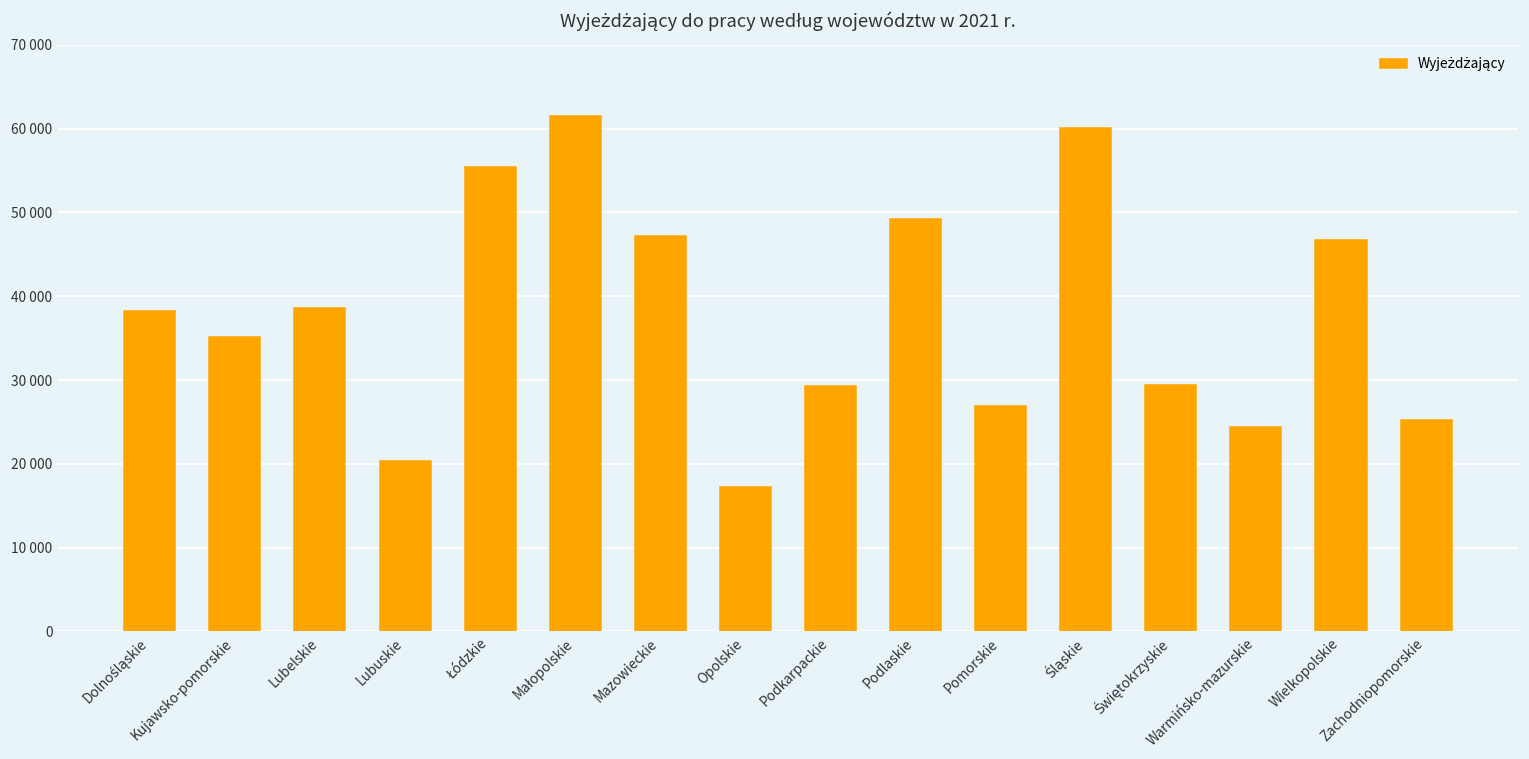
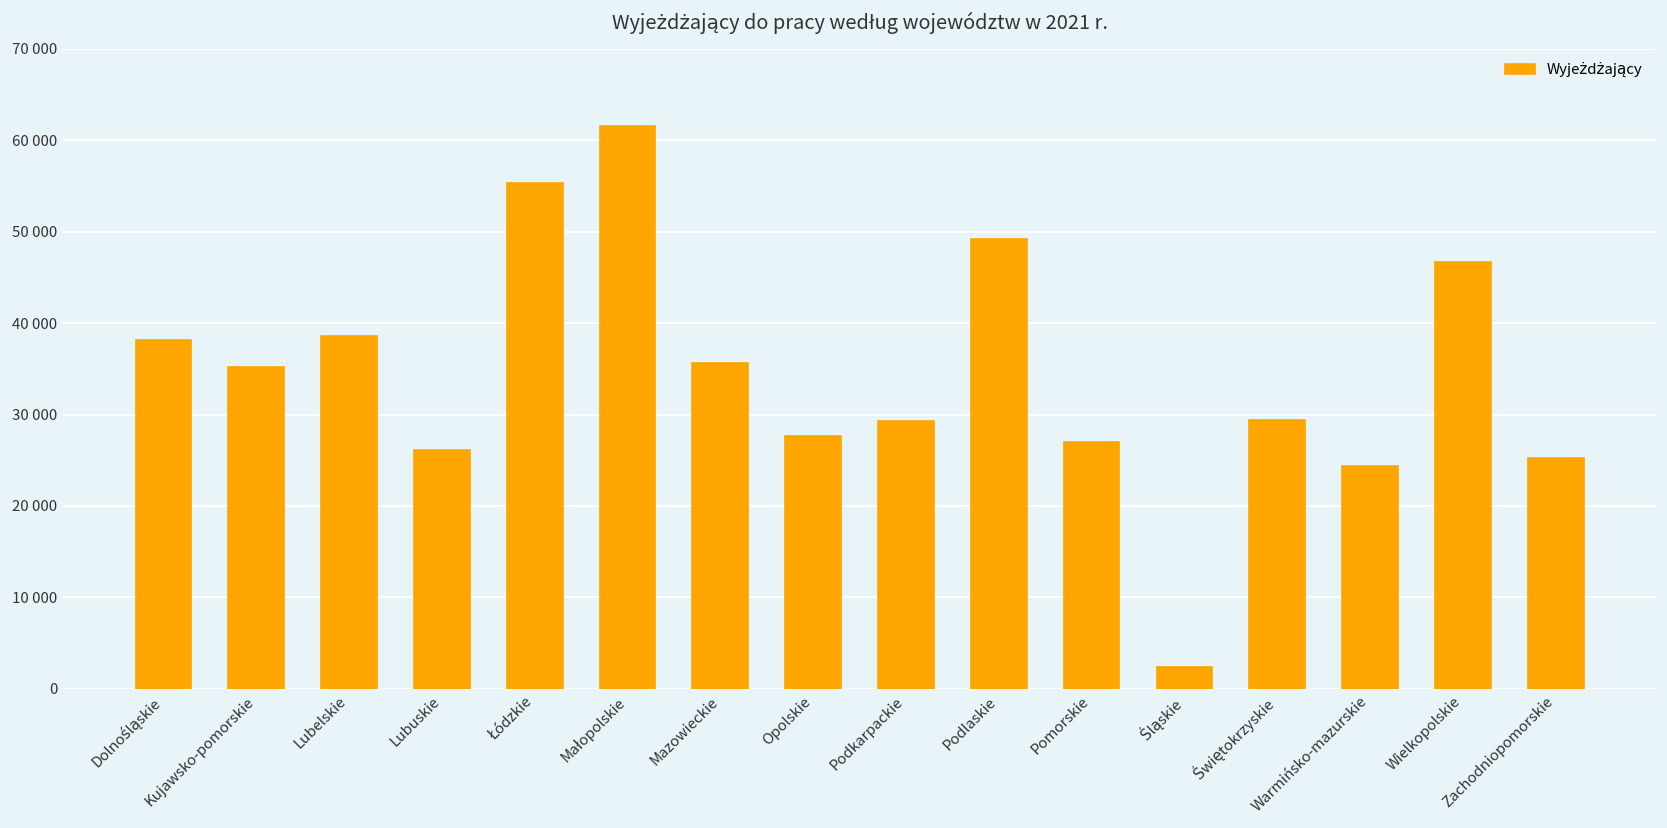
Lubuskie: 20000 -> 26000
Mazowieckie: 47000 -> 36000
Opolskie: 17000 -> 28000
Śląskie: 60000 -> 2000
